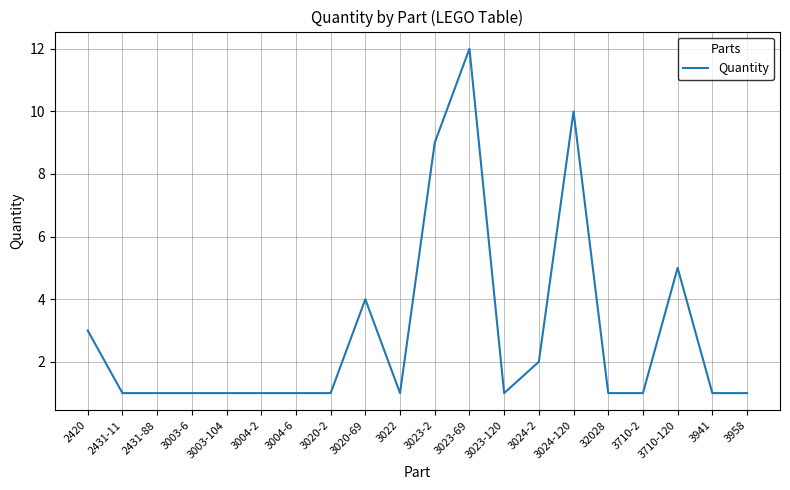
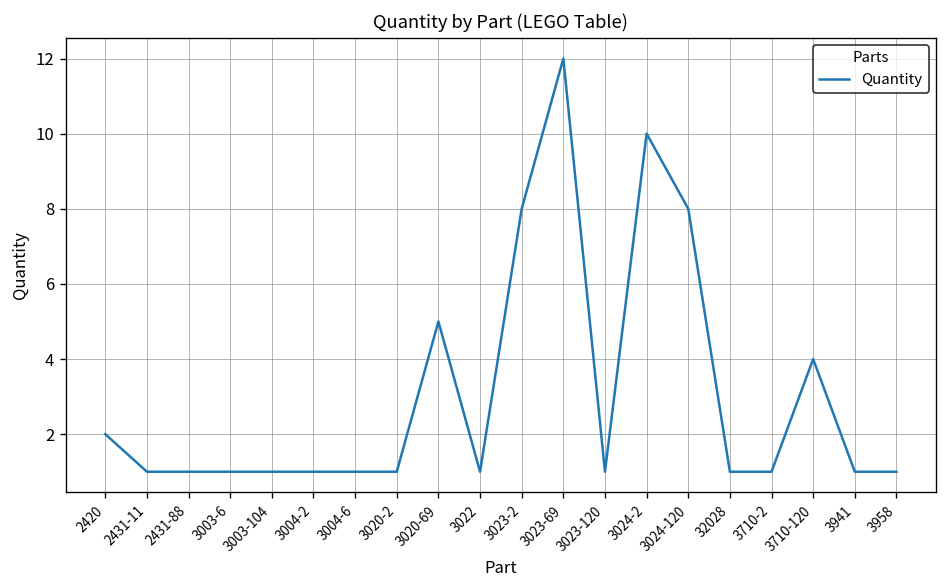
2420: 3 -> 2
3020-69: 4 -> 5
3023-2: 9 -> 8
3024-2: 2 -> 10
3024-120: 10 -> 8
3710-120: 5 -> 4
